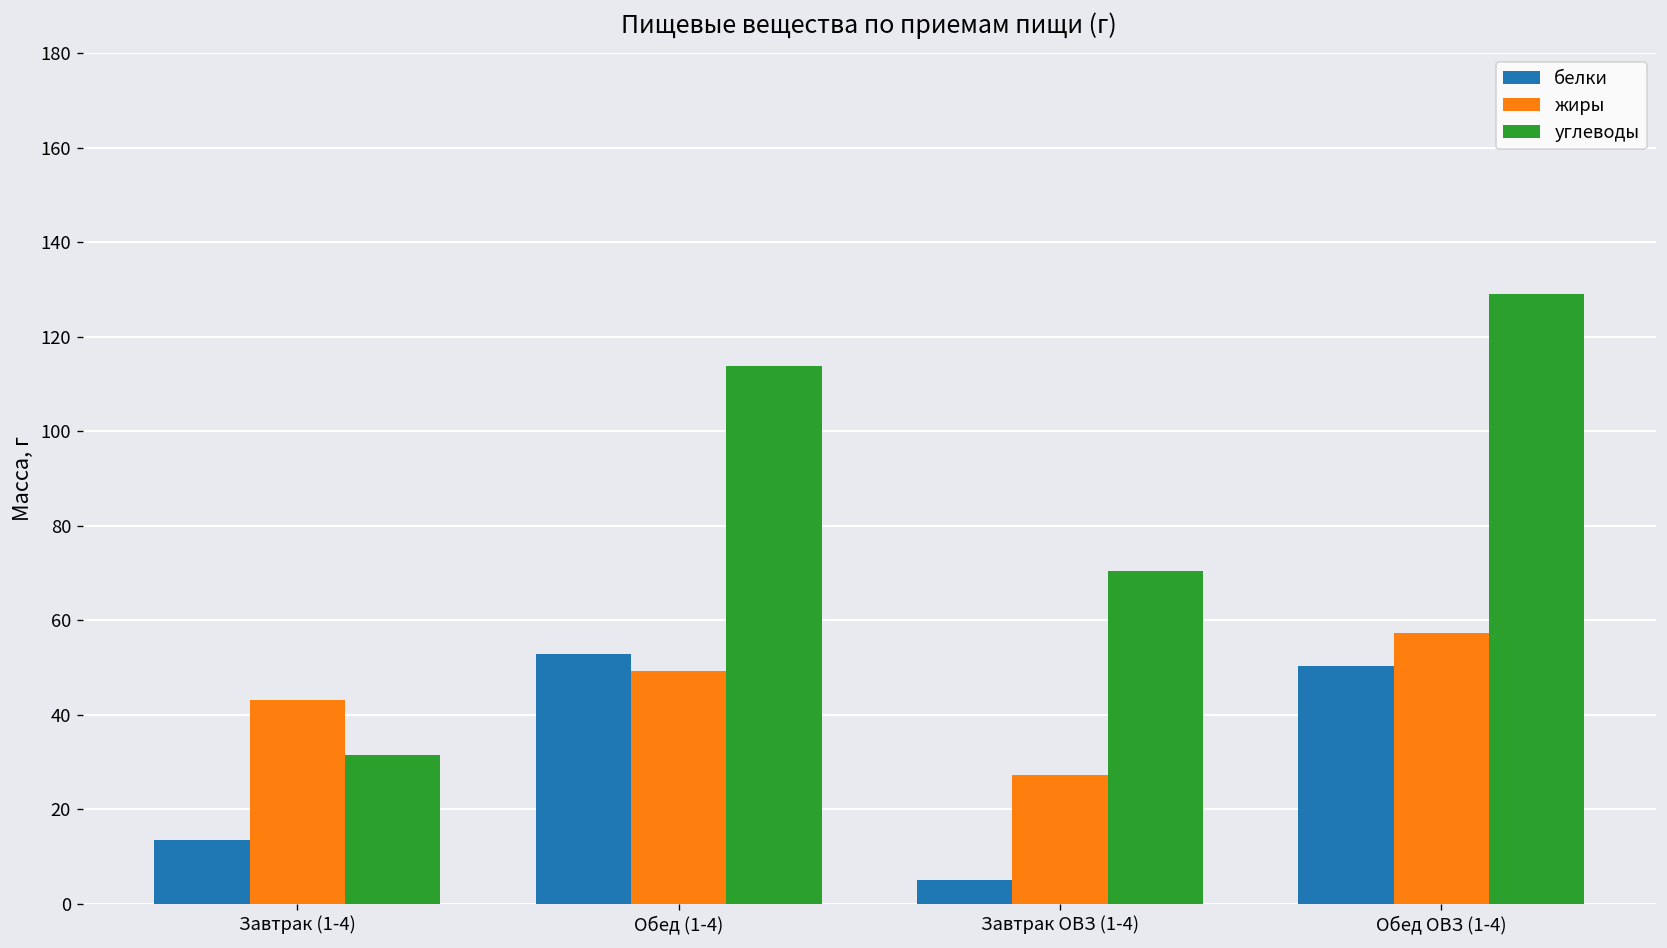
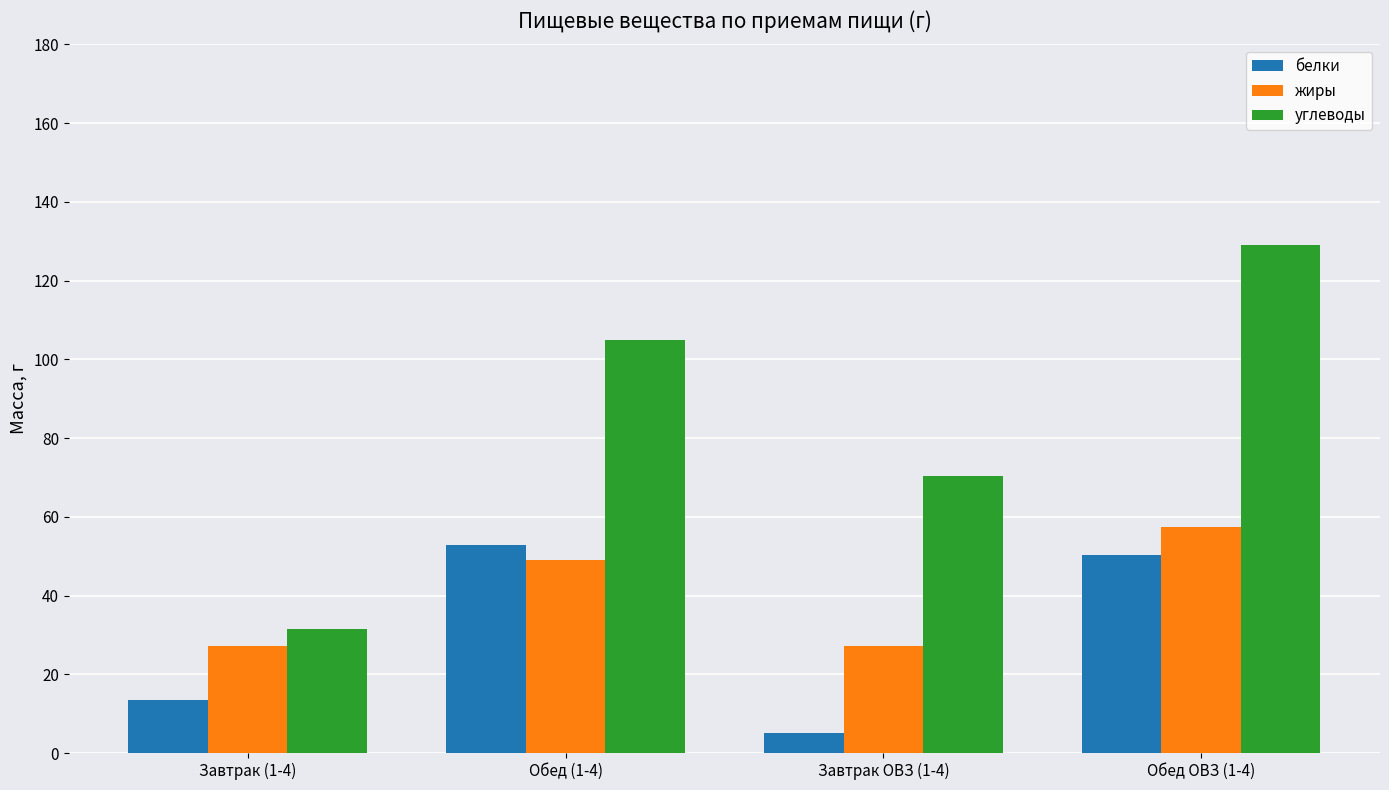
жиры, Завтрак (1-4): 43 -> 27
углеводы, Обед (1-4): 114 -> 105
